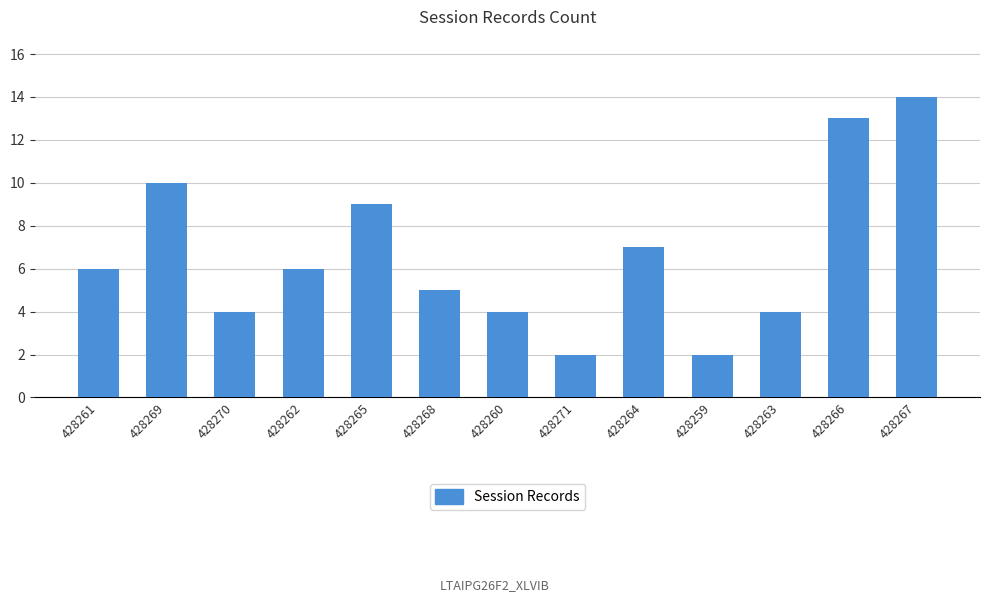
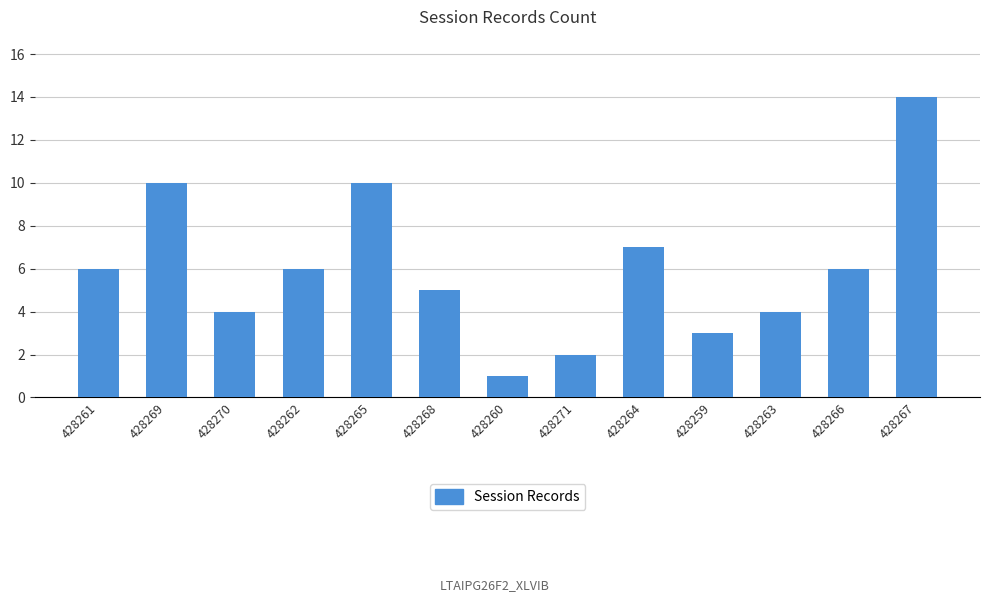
428265: 9 -> 10
428260: 4 -> 1
428259: 2 -> 3
428266: 13 -> 6
